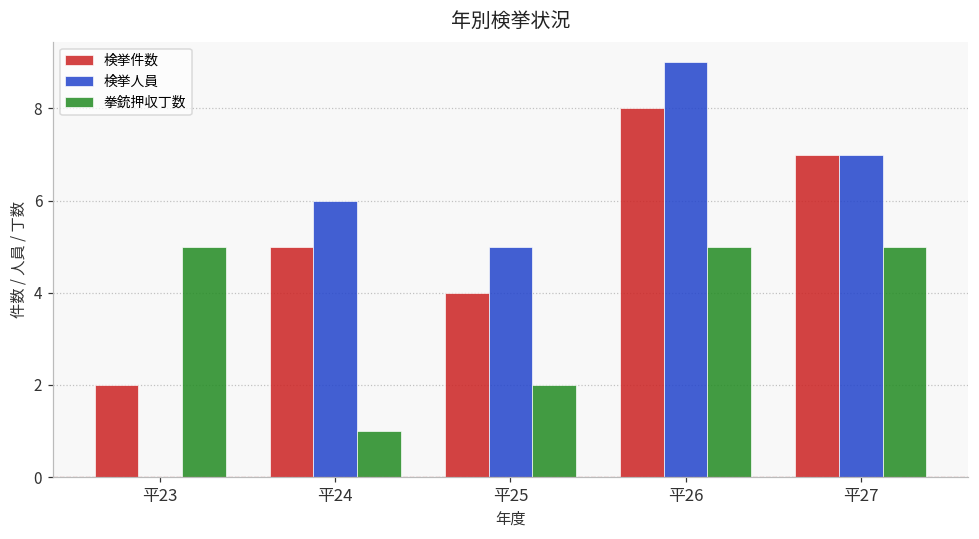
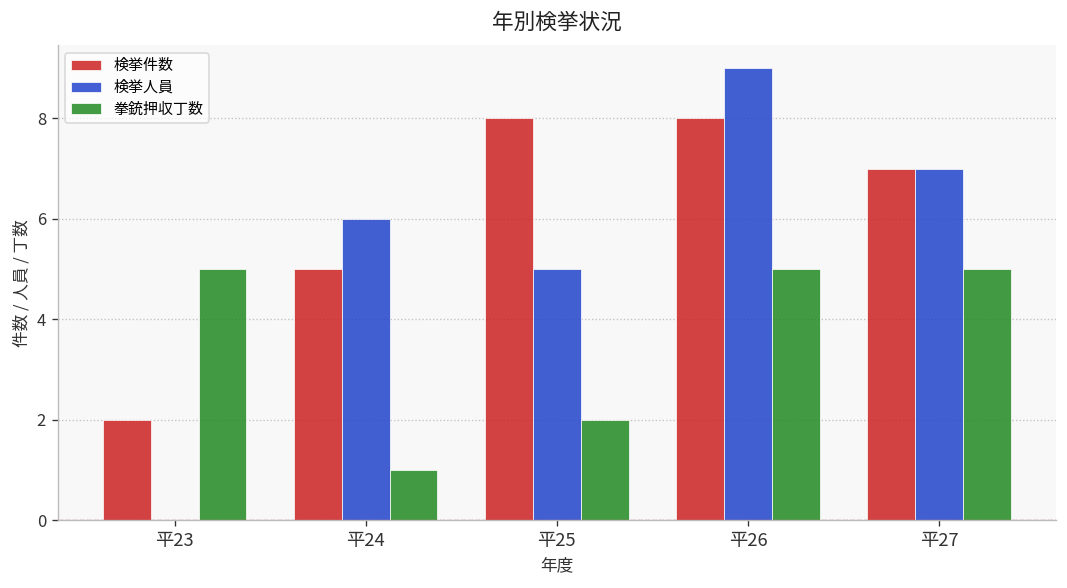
検挙件数, 平25: 4 -> 8
